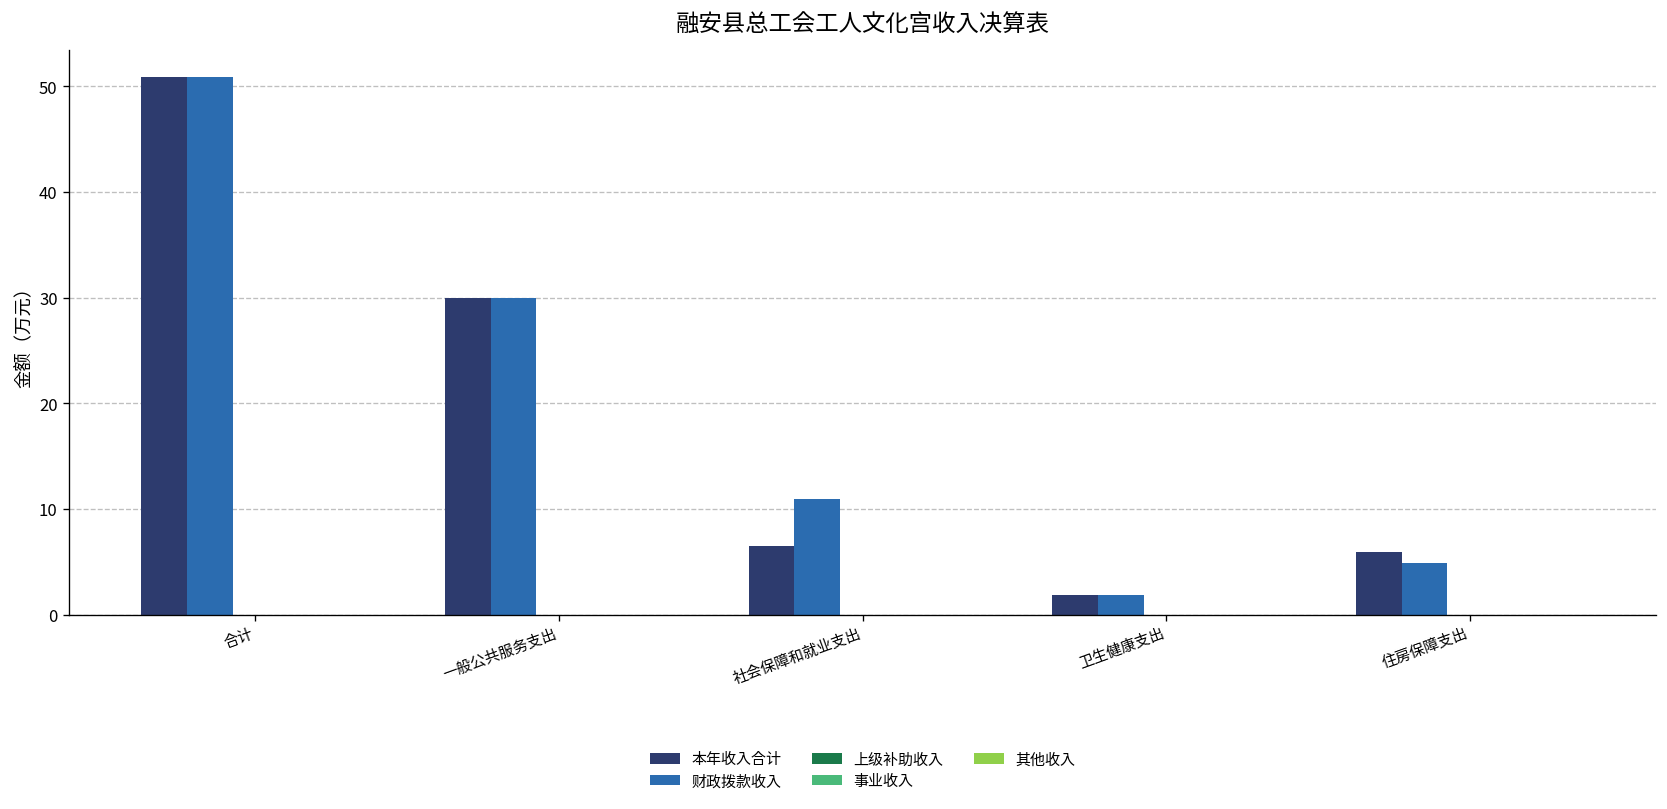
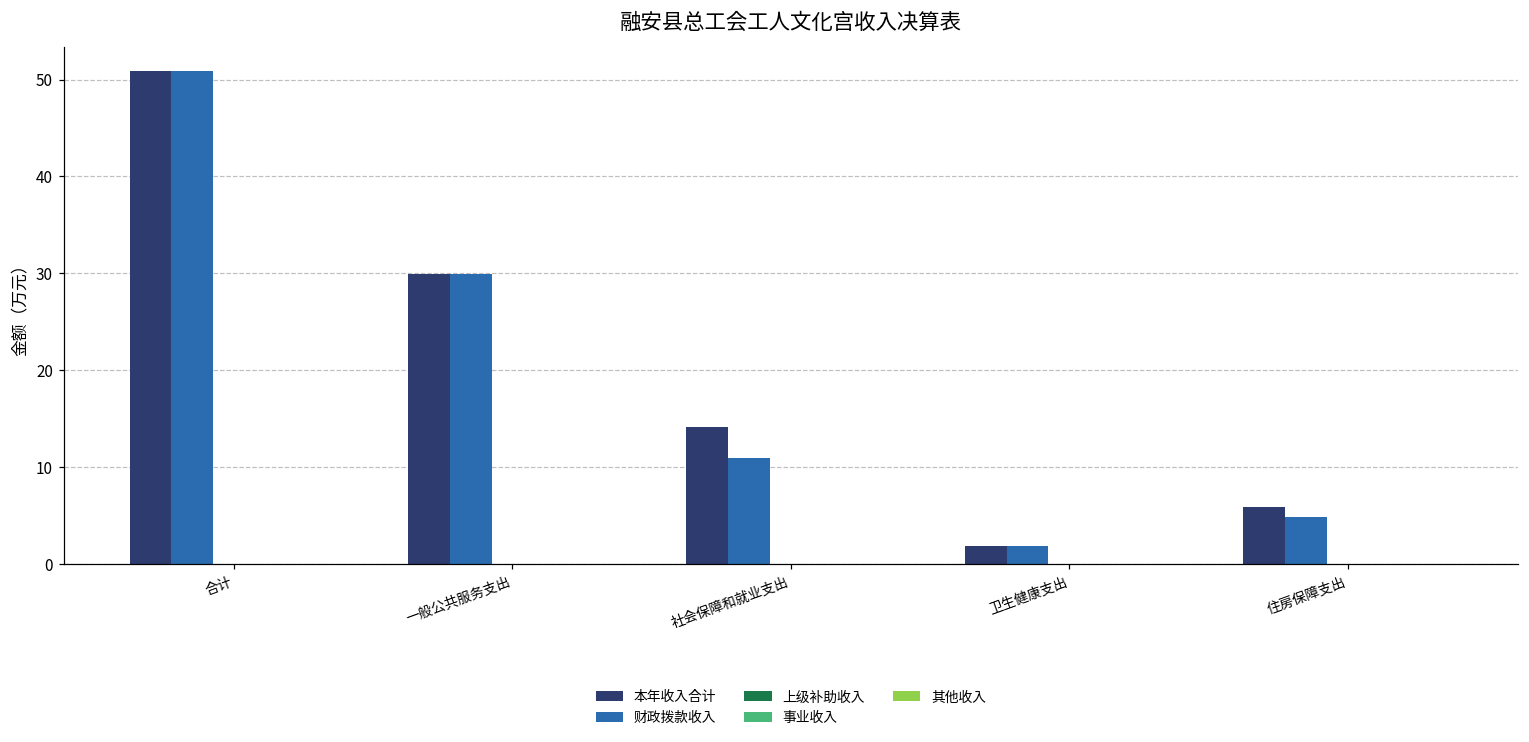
本年收入合计, 社会保障和就业支出: 7 -> 14
